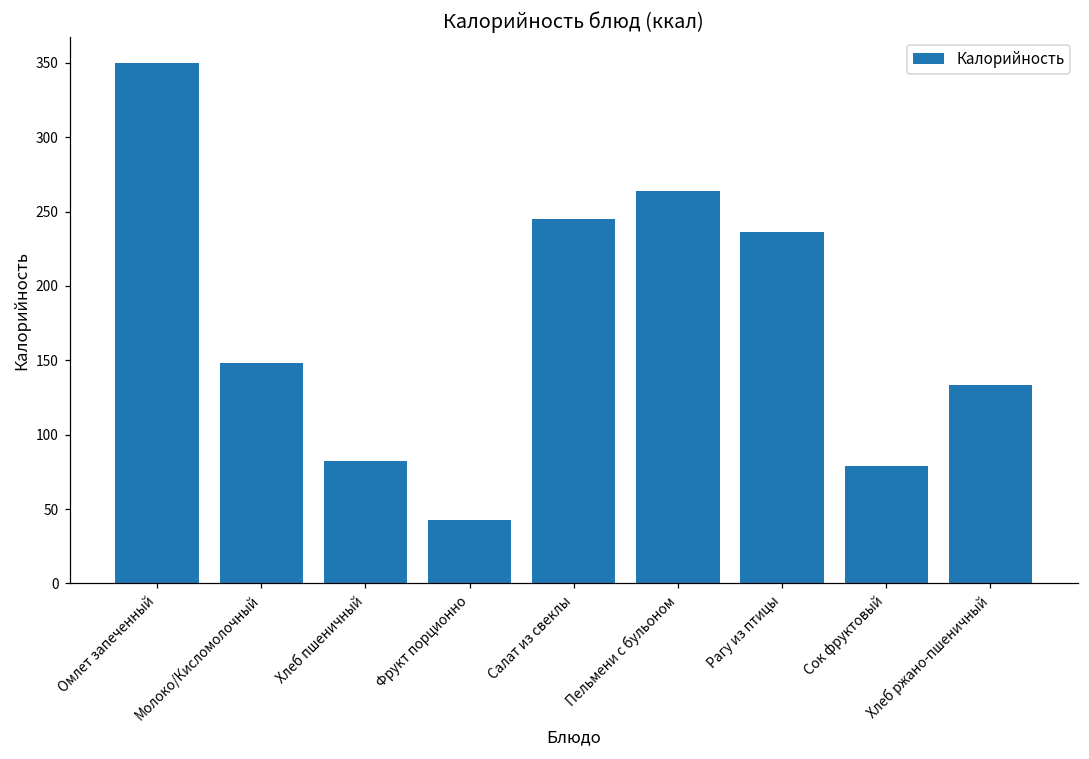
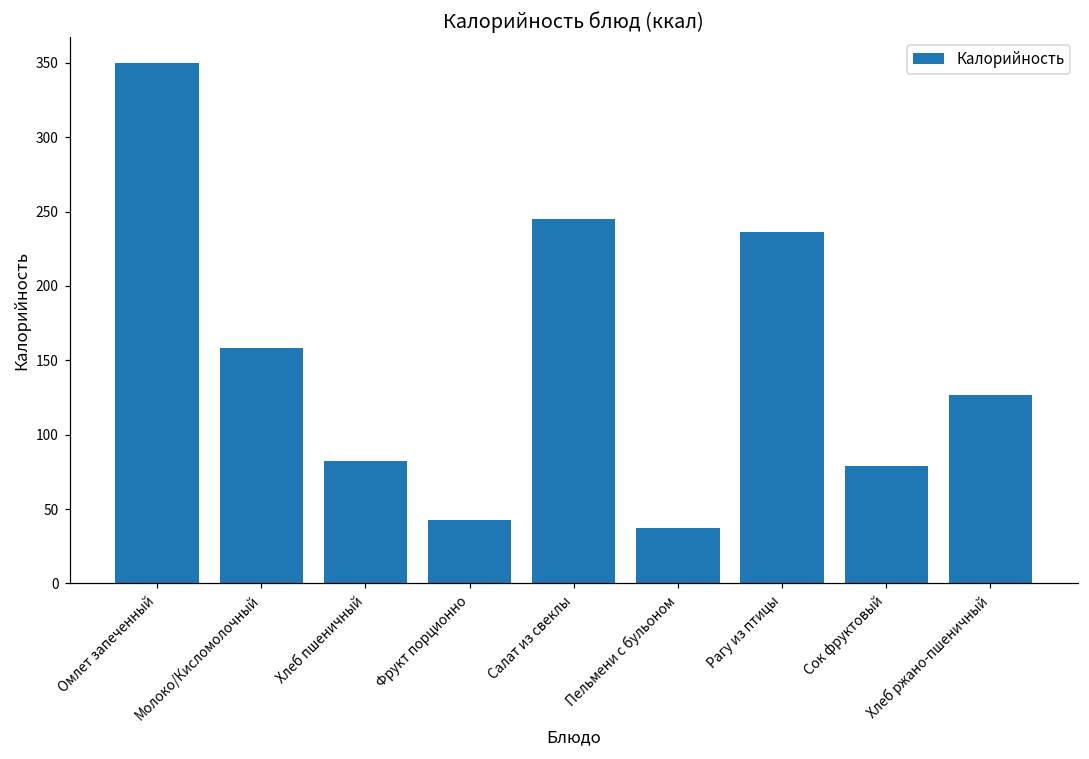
Молоко/Кисломолочный: 148 -> 158
Пельмени с бульоном: 264 -> 37
Хлеб ржано-пшеничный: 134 -> 127
